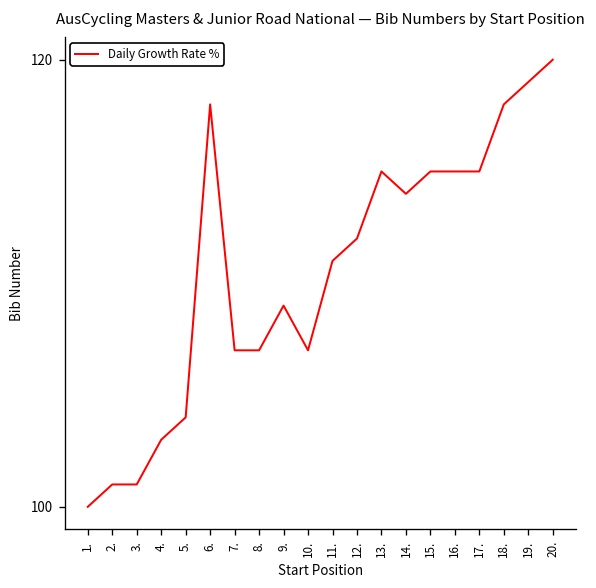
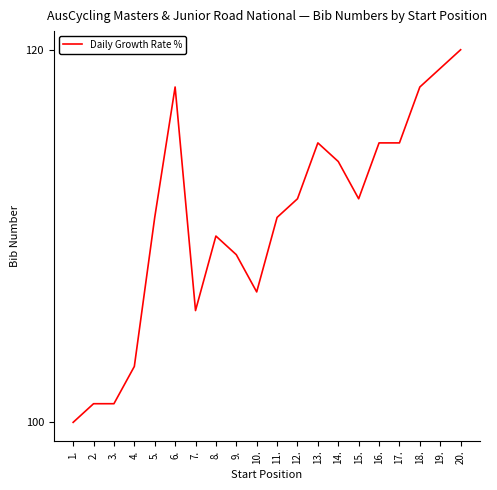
5.: 104 -> 111
7.: 107 -> 106
8.: 107 -> 110
15.: 115 -> 112
